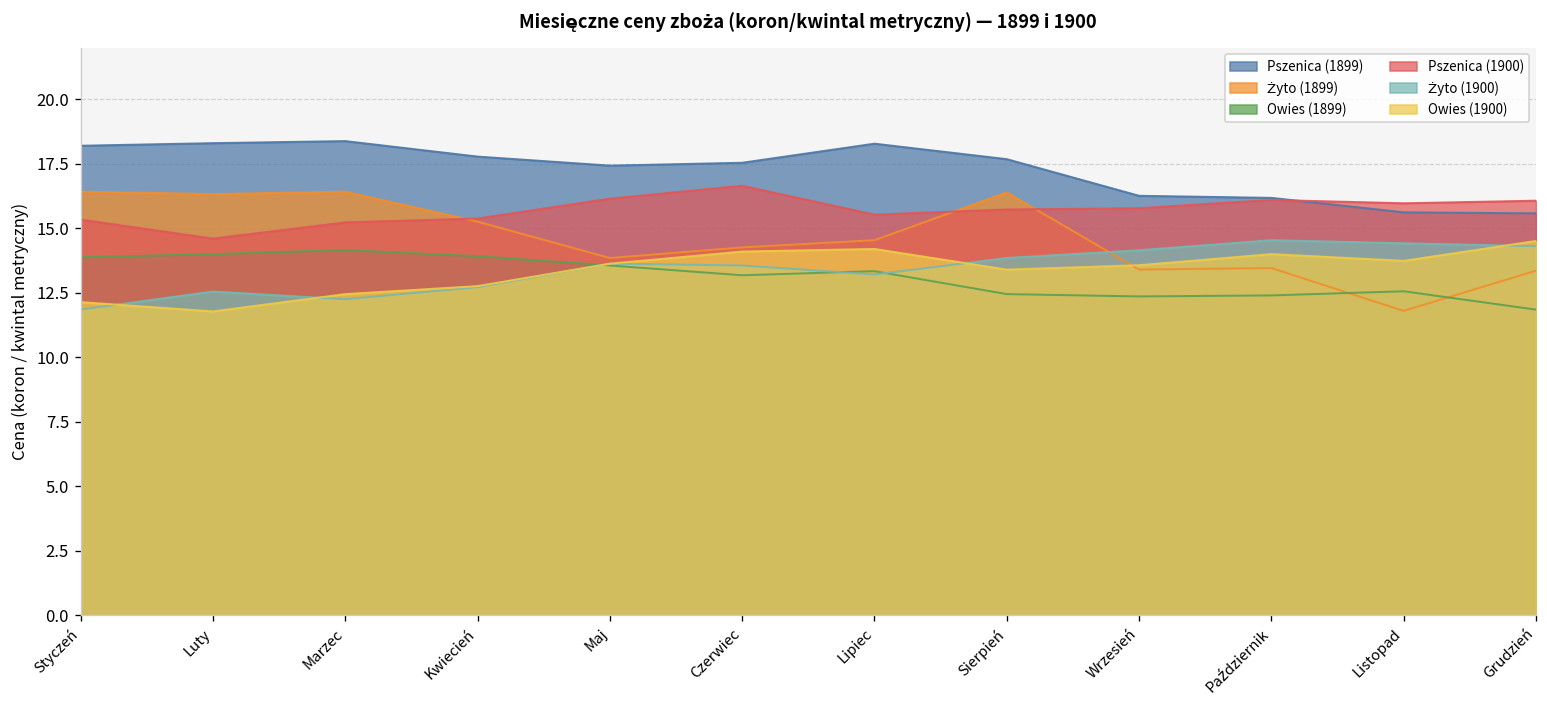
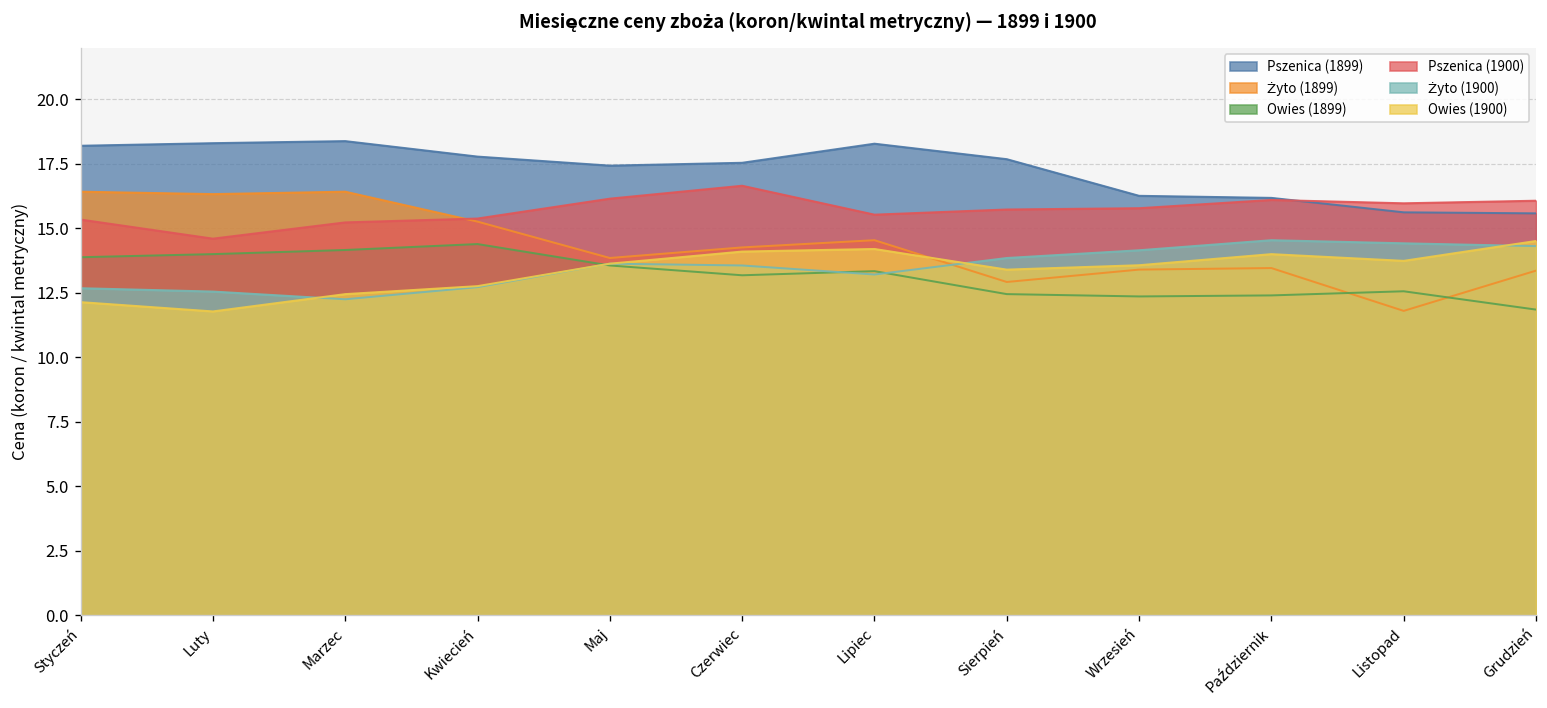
Żyto (1900), Styczeń: 11.9 -> 12.7
Owies (1899), Kwiecień: 13.9 -> 14.4
Żyto (1899), Sierpień: 16.4 -> 12.9
